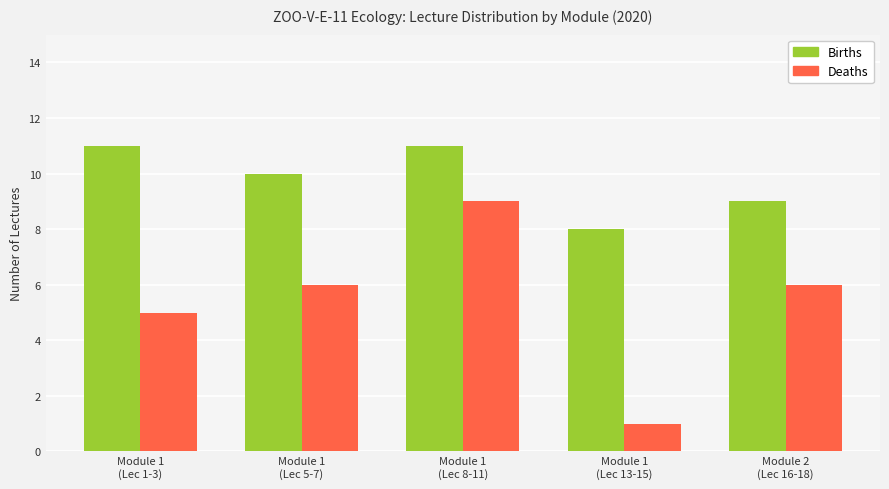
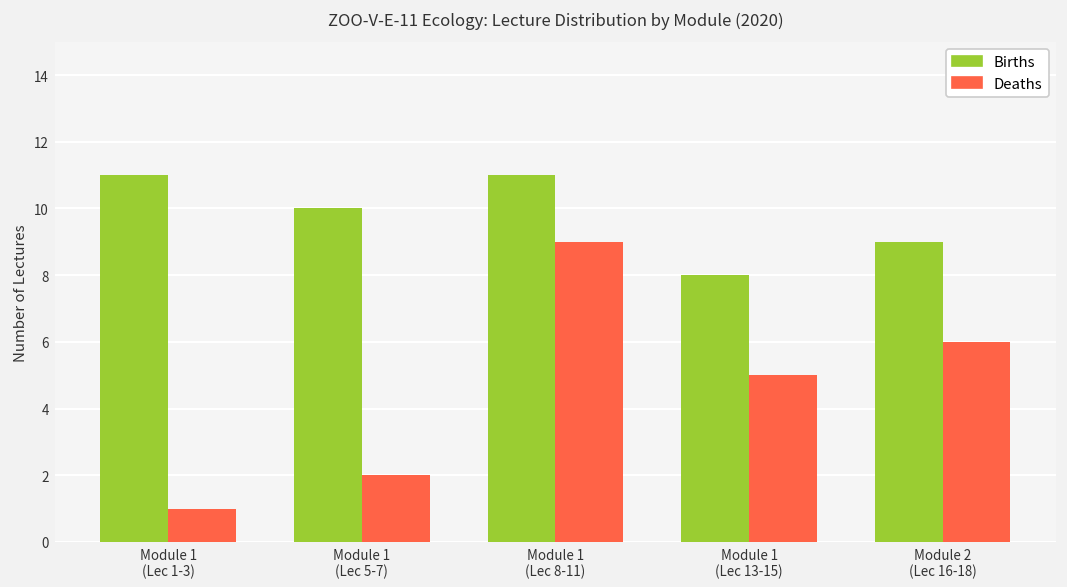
Deaths, Module 1 (Lec 1-3): 5 -> 1
Deaths, Module 1 (Lec 5-7): 6 -> 2
Deaths, Module 1 (Lec 13-15): 1 -> 5
